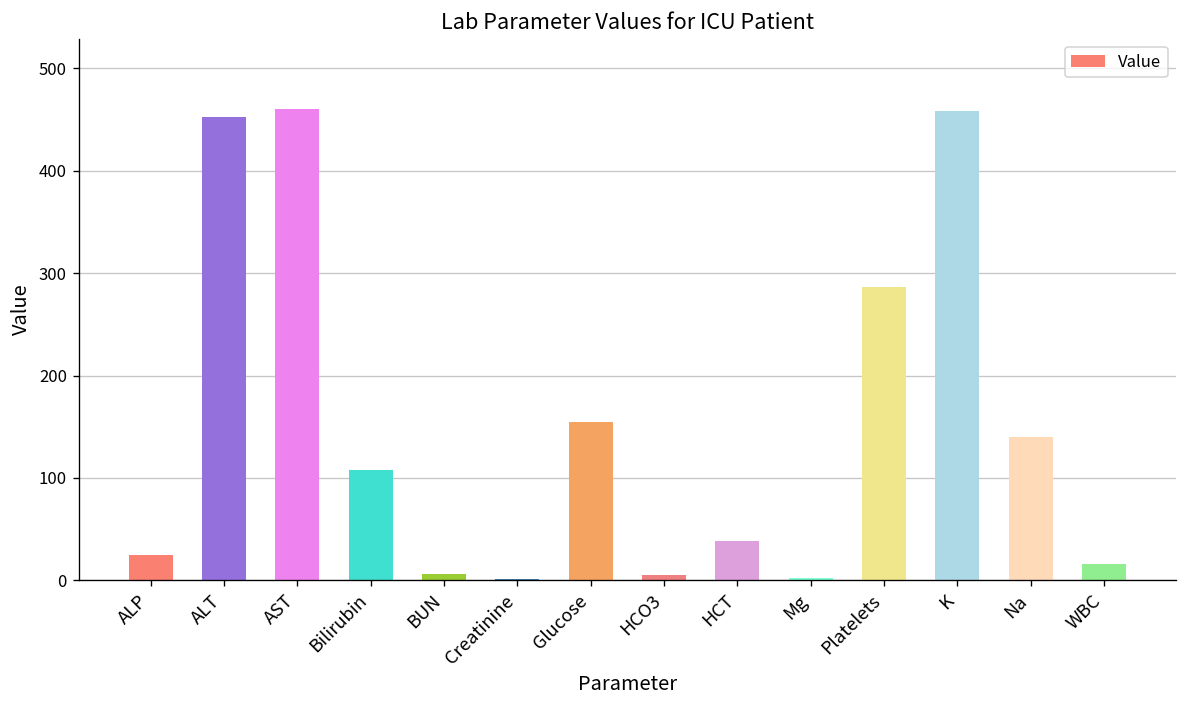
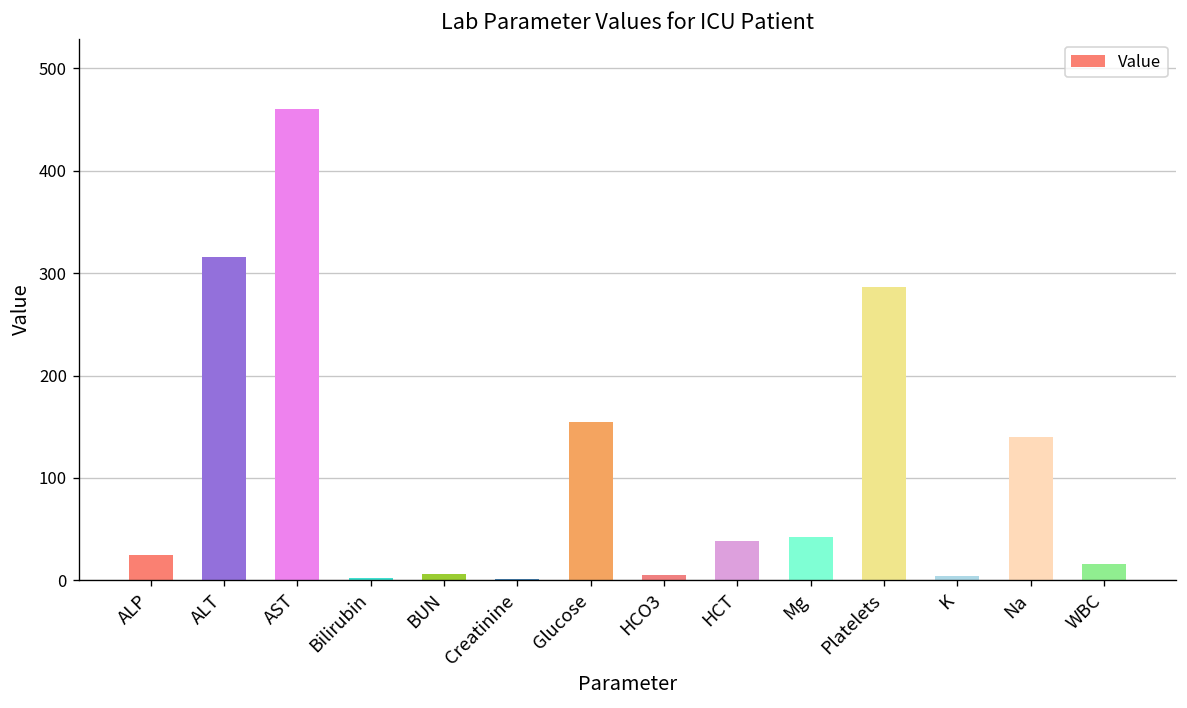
ALT: 450 -> 320
Bilirubin: 110 -> 0
Mg: 0 -> 40
K: 460 -> 0
